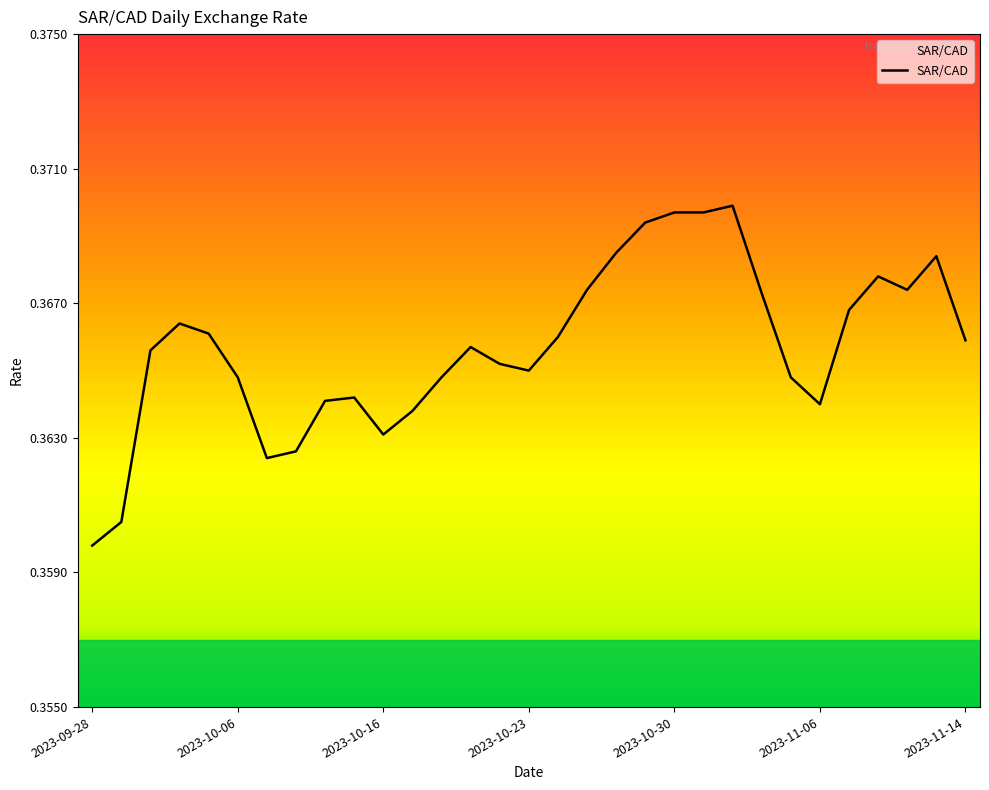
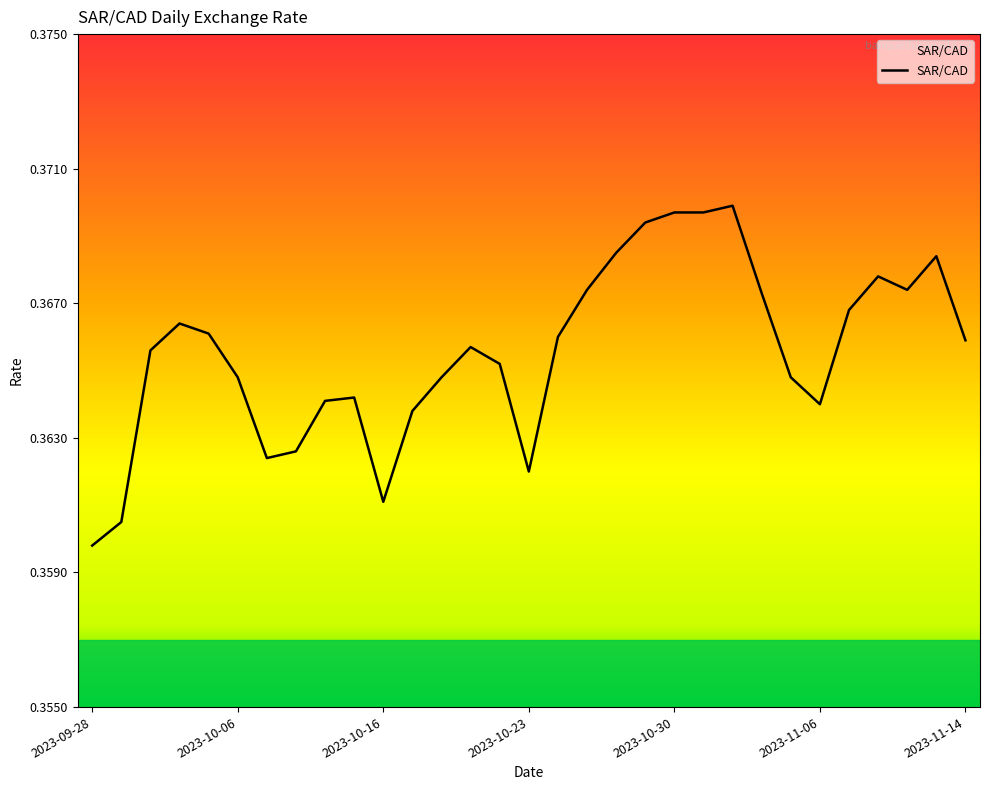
2023-10-16: 0.3631 -> 0.3611
2023-10-23: 0.365 -> 0.362
